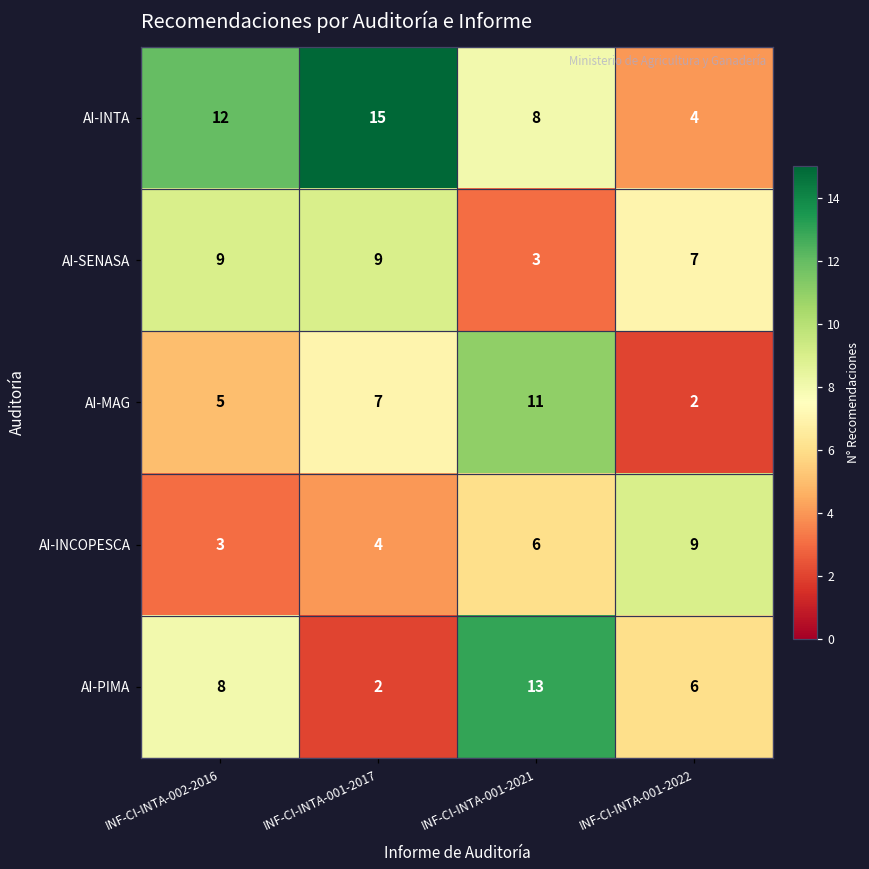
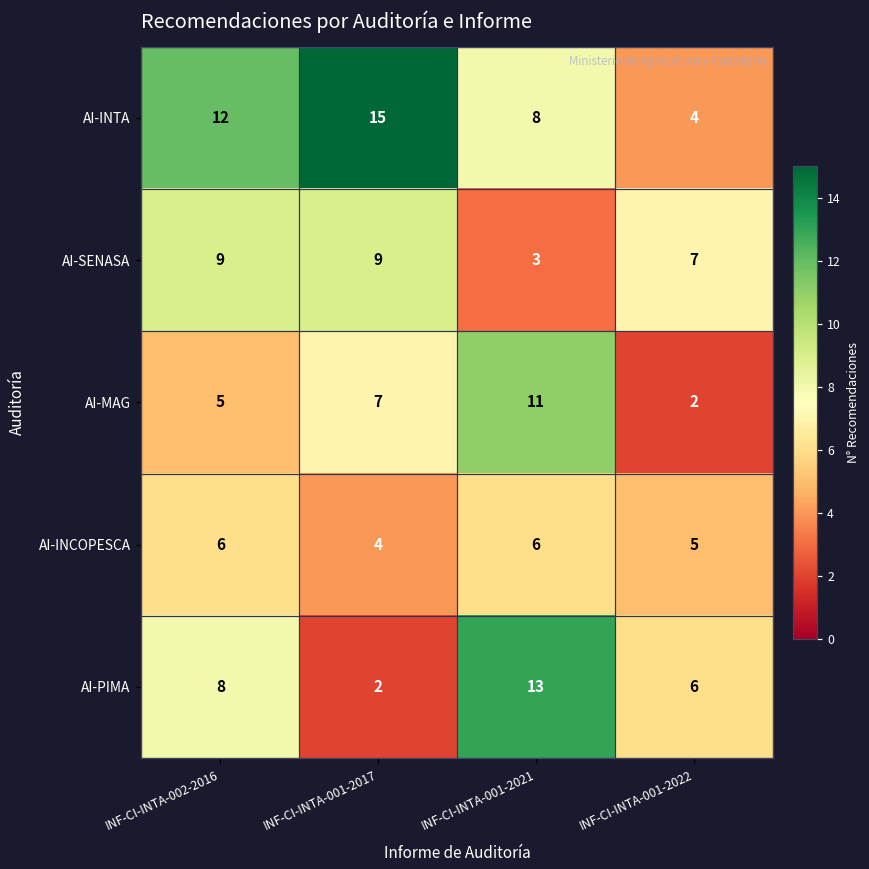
AI-INCOPESCA, INF-CI-INTA-002-2016: 3 -> 6
AI-INCOPESCA, INF-CI-INTA-001-2022: 9 -> 5
